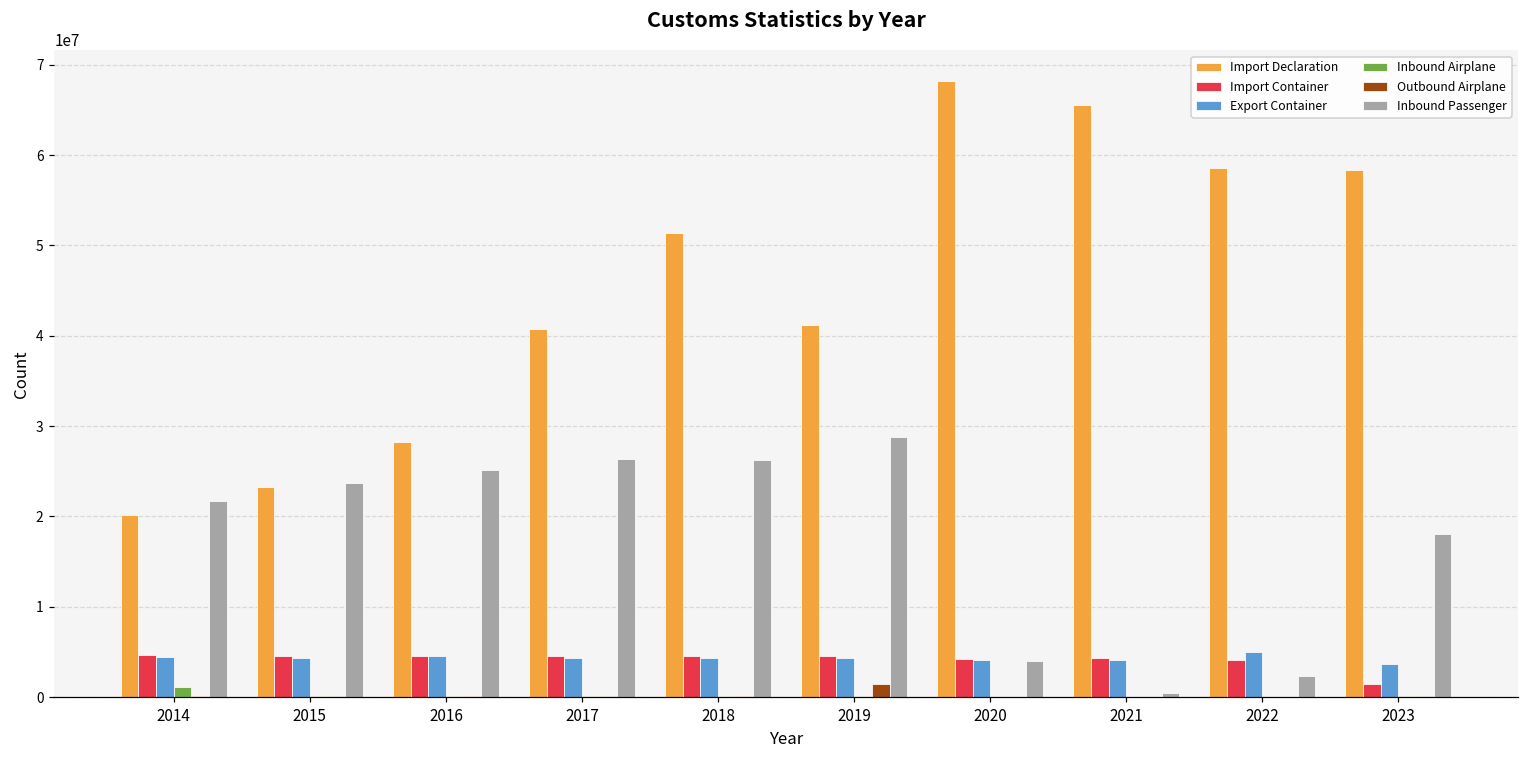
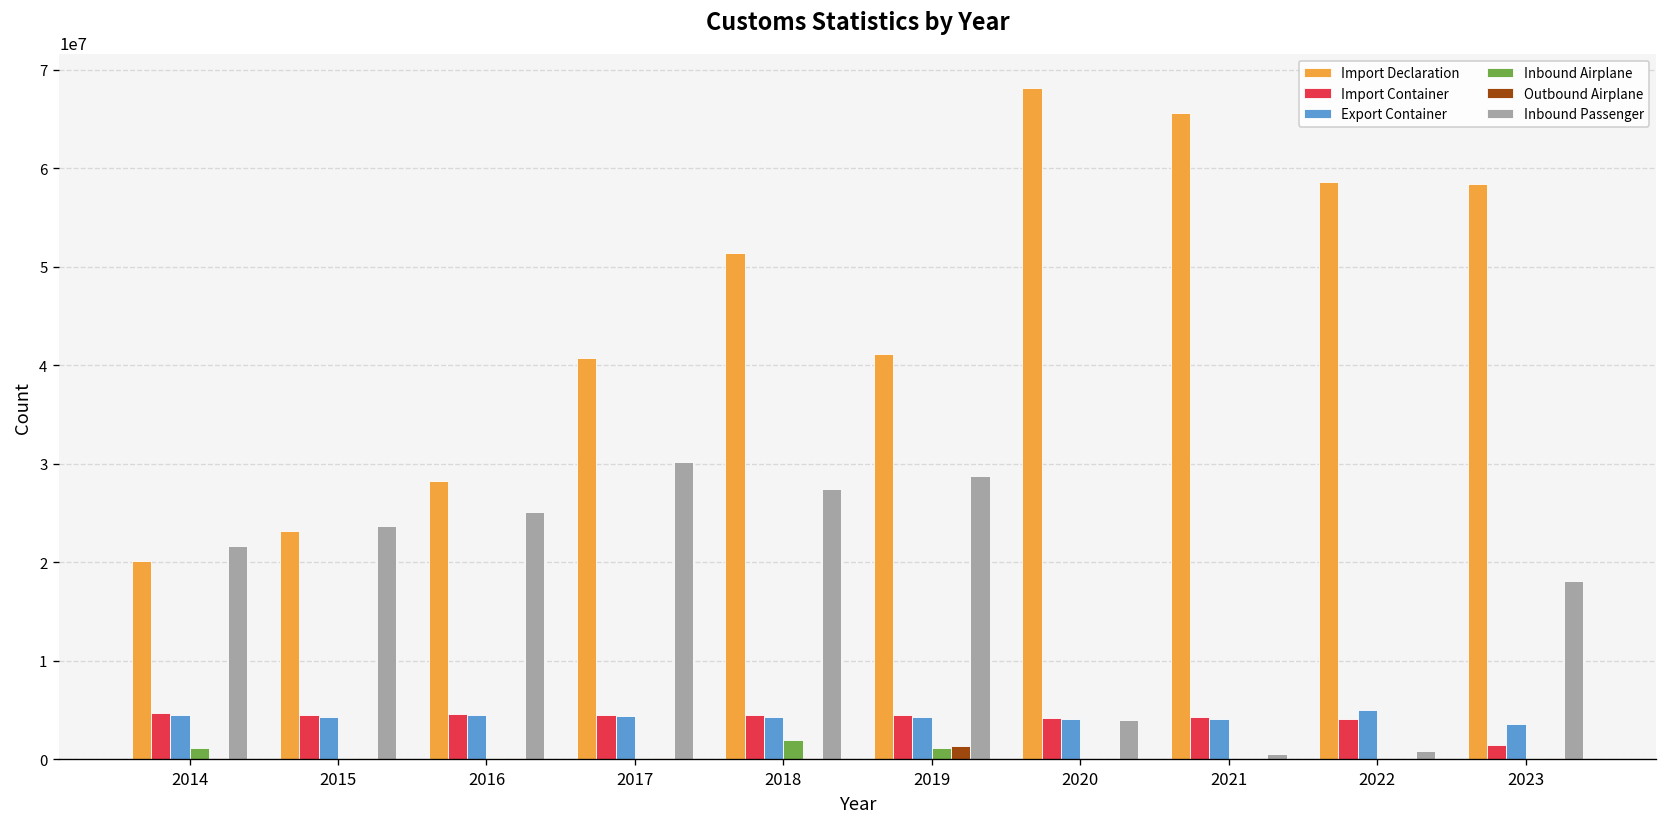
Inbound Passenger, 2017: 26000000 -> 30000000
Inbound Airplane, 2018: 0 -> 2000000
Inbound Passenger, 2018: 26000000 -> 27000000
Inbound Airplane, 2019: 0 -> 1000000
Inbound Passenger, 2022: 2000000 -> 1000000
